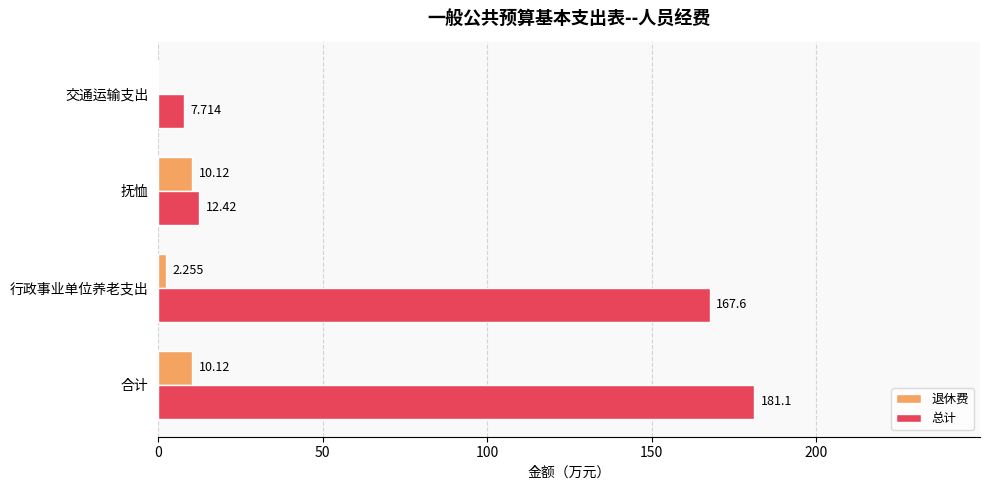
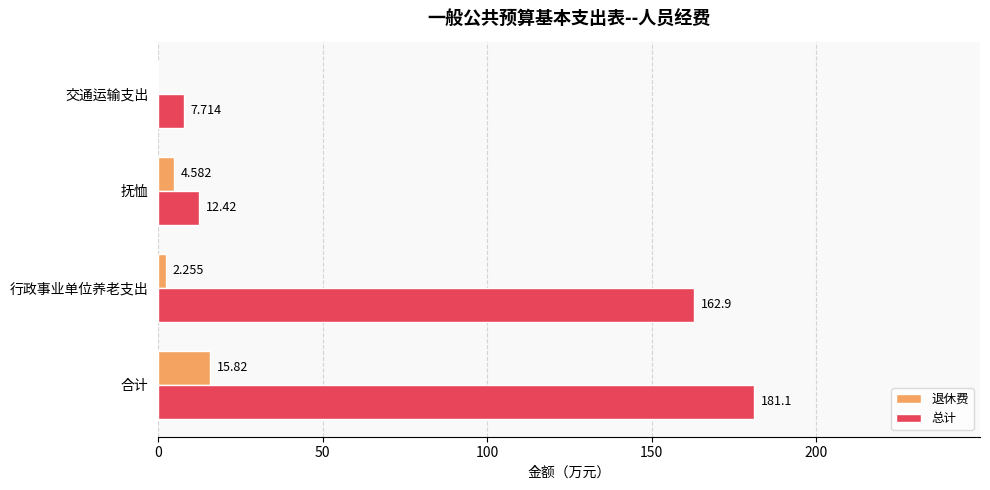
退休费, 抚恤: 10.12 -> 4.582
总计, 行政事业单位养老支出: 167.6 -> 162.9
退休费, 合计: 10.12 -> 15.82
